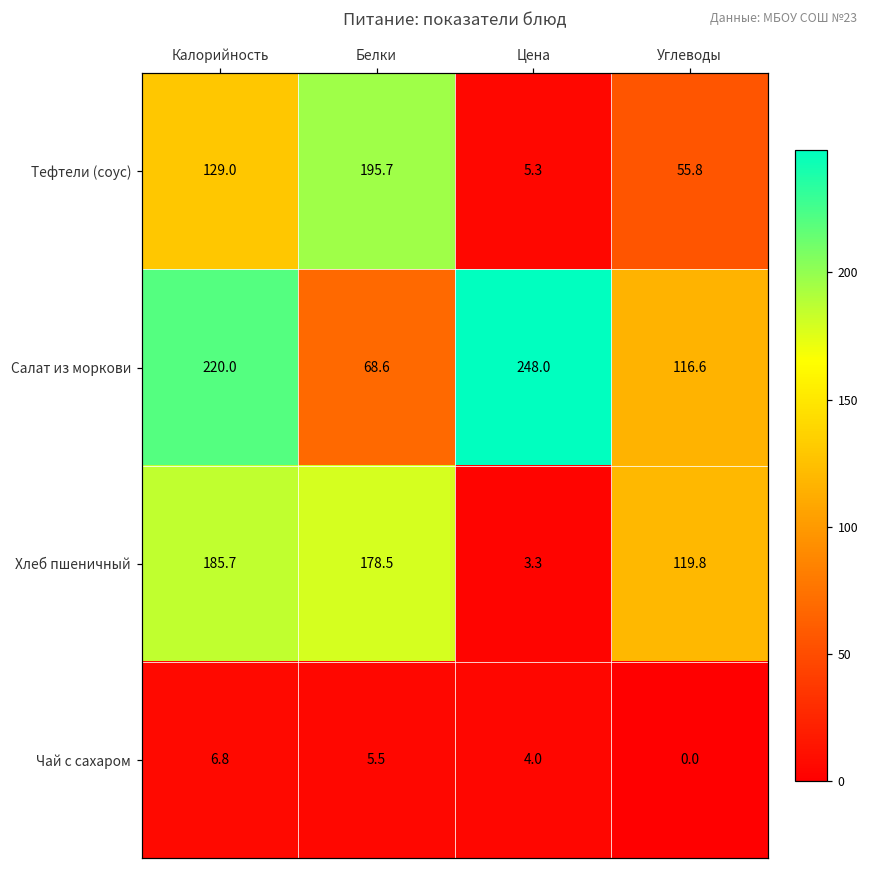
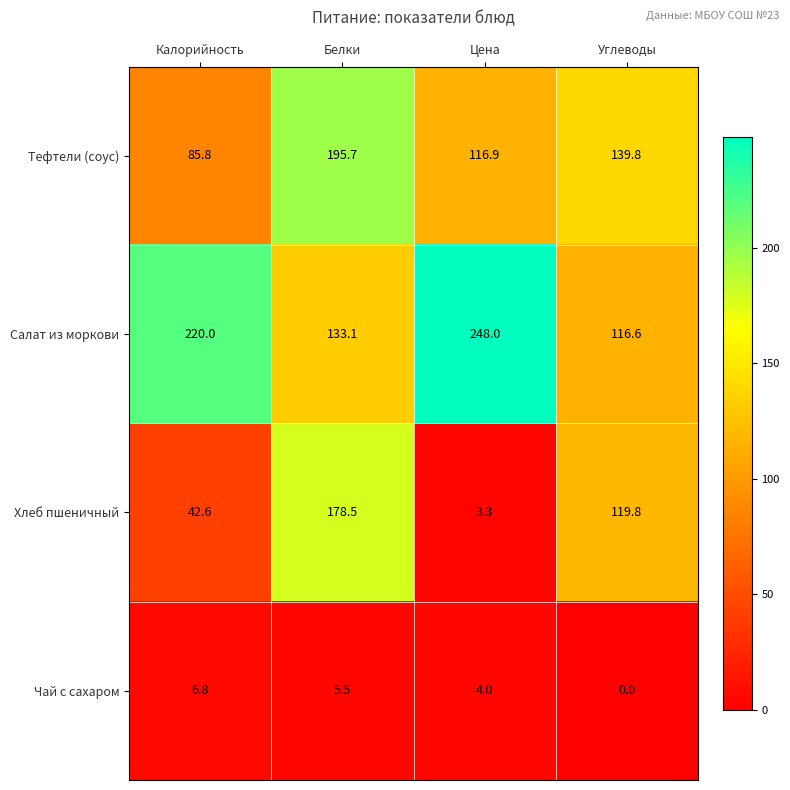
Тефтели (соус), Калорийность: 129.0 -> 85.8
Тефтели (соус), Цена: 5.3 -> 116.9
Тефтели (соус), Углеводы: 55.8 -> 139.8
Салат из моркови, Белки: 68.6 -> 133.1
Хлеб пшеничный, Калорийность: 185.7 -> 42.6
